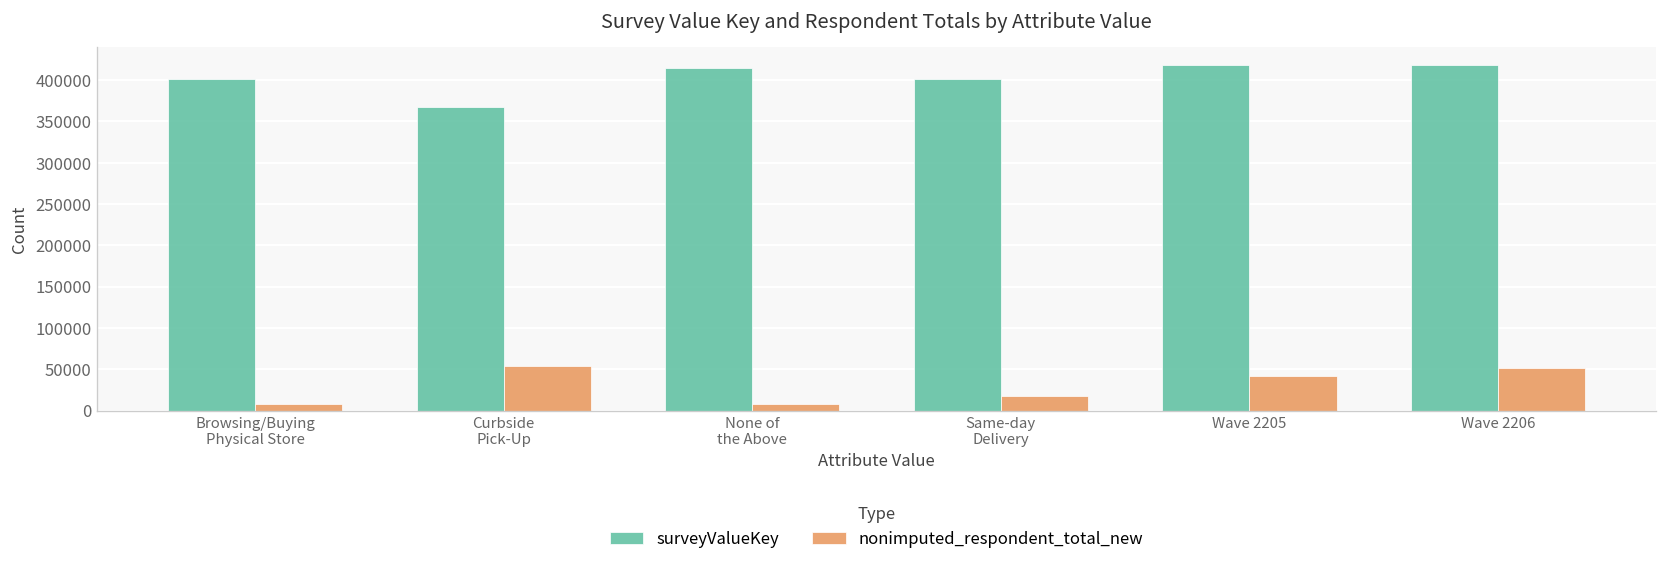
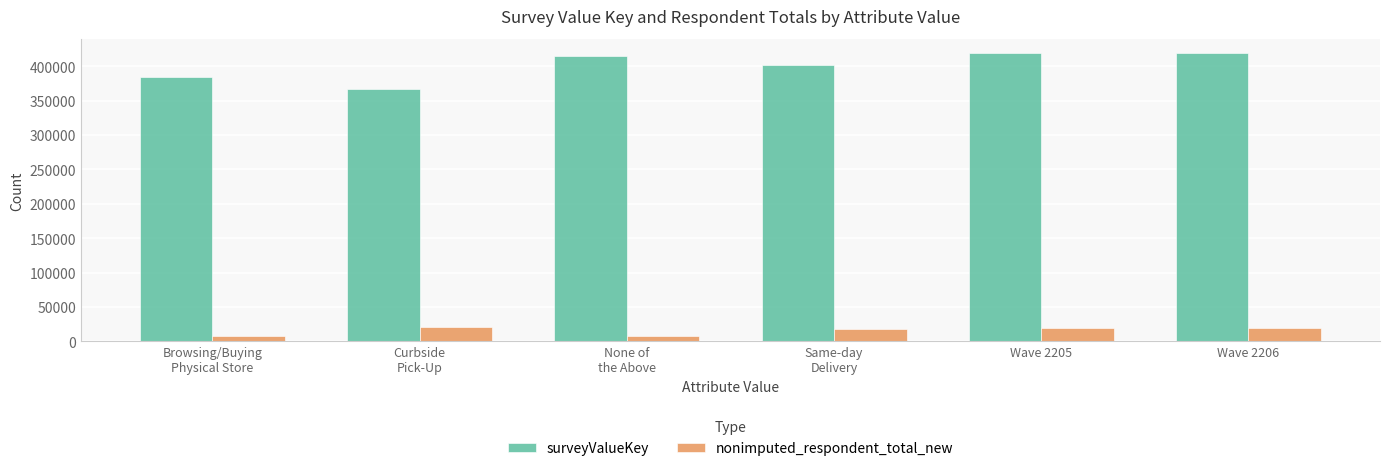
surveyValueKey, Browsing/Buying Physical Store: 400000 -> 380000
nonimputed_respondent_total_new, Curbside Pick-Up: 50000 -> 20000
nonimputed_respondent_total_new, Wave 2205: 40000 -> 20000
nonimputed_respondent_total_new, Wave 2206: 50000 -> 20000
